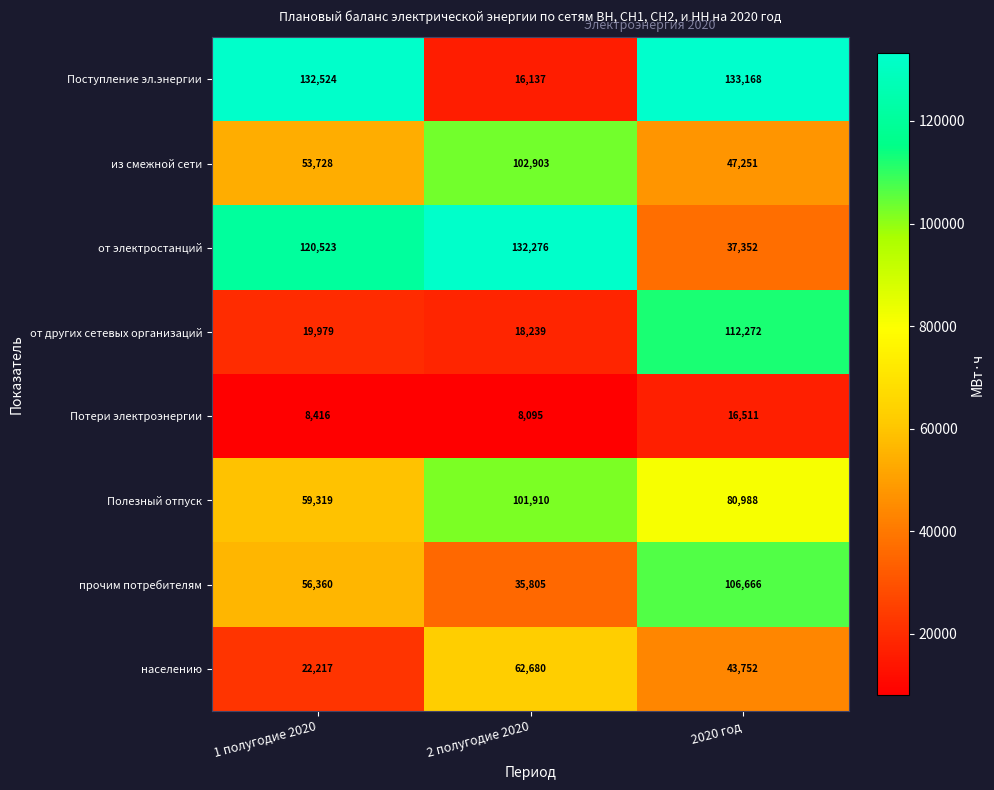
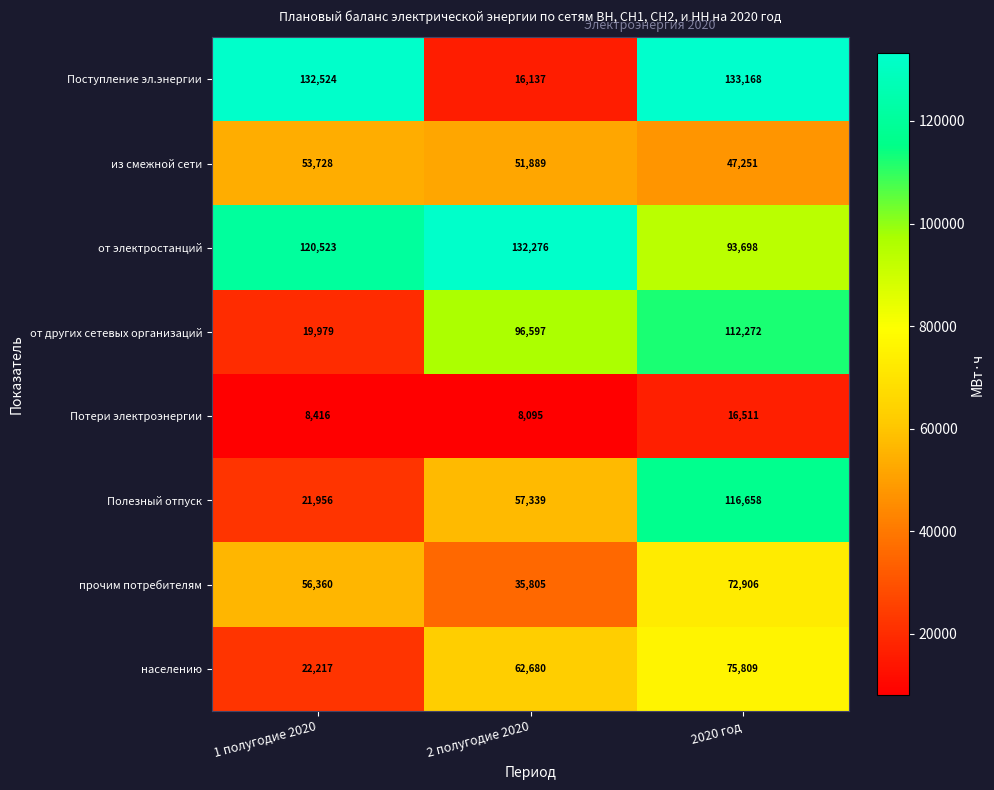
из смежной сети, 2 полугодие 2020: 102,903 -> 51,889
от электростанций, 2020 год: 37,352 -> 93,698
от других сетевых организаций, 2 полугодие 2020: 18,239 -> 96,597
Полезный отпуск, 1 полугодие 2020: 59,319 -> 21,956
Полезный отпуск, 2 полугодие 2020: 101,910 -> 57,339
Полезный отпуск, 2020 год: 80,988 -> 116,658
прочим потребителям, 2020 год: 106,666 -> 72,906
населению, 2020 год: 43,752 -> 75,809
